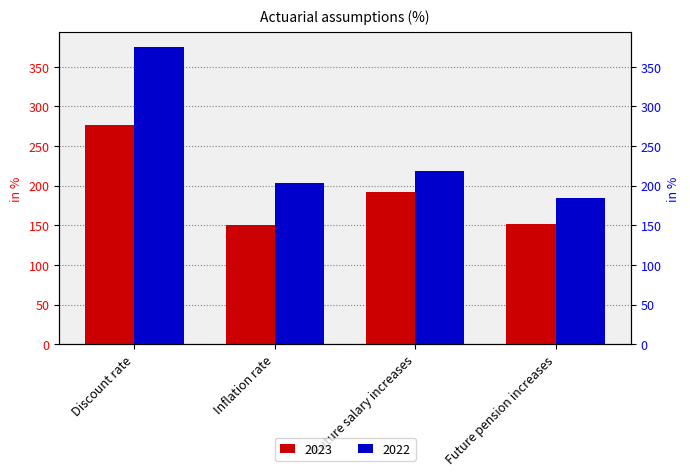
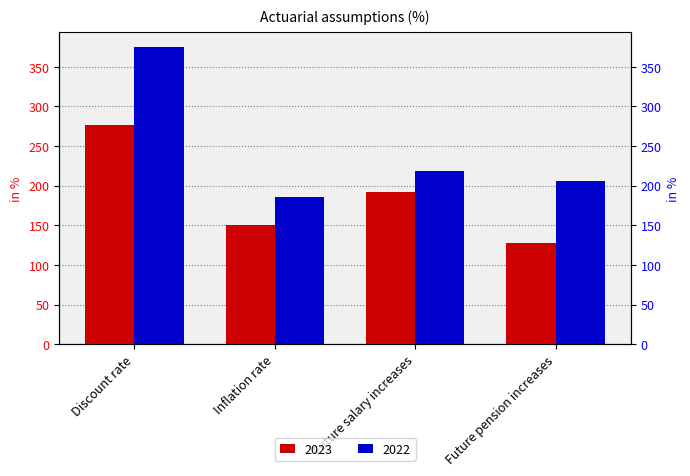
2022, Inflation rate: 200 -> 190
2023, Future pension increases: 150 -> 130
2022, Future pension increases: 190 -> 210
